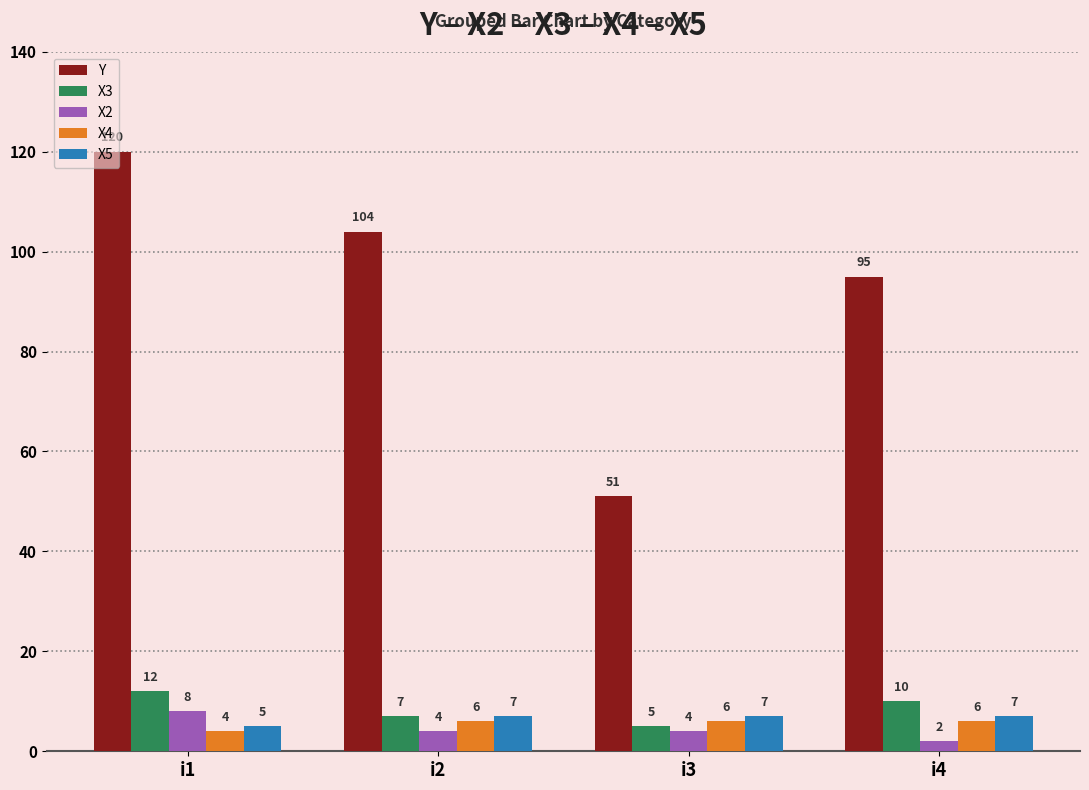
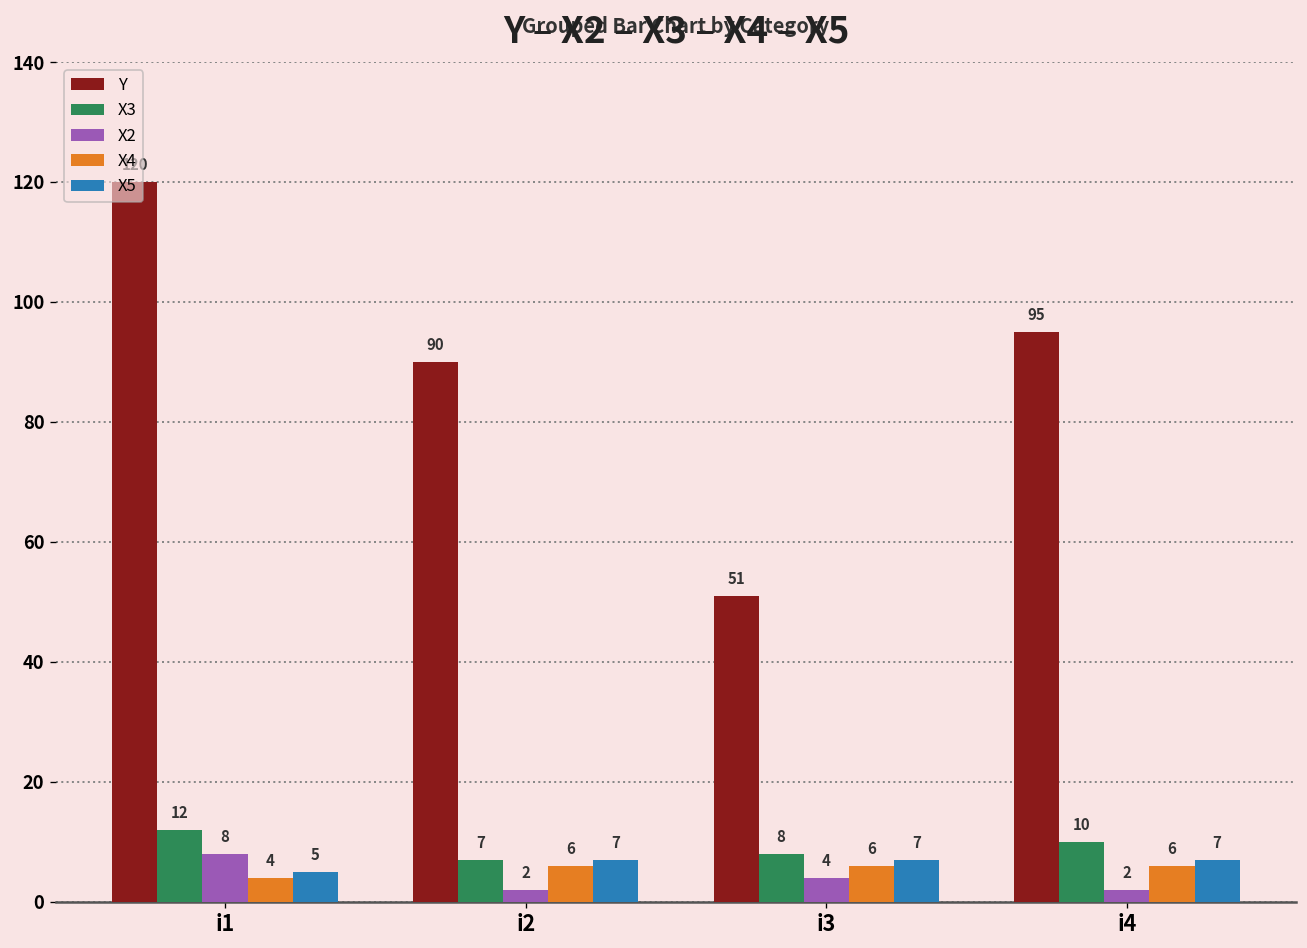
Y, i2: 104 -> 90
X2, i2: 4 -> 2
X3, i3: 5 -> 8
